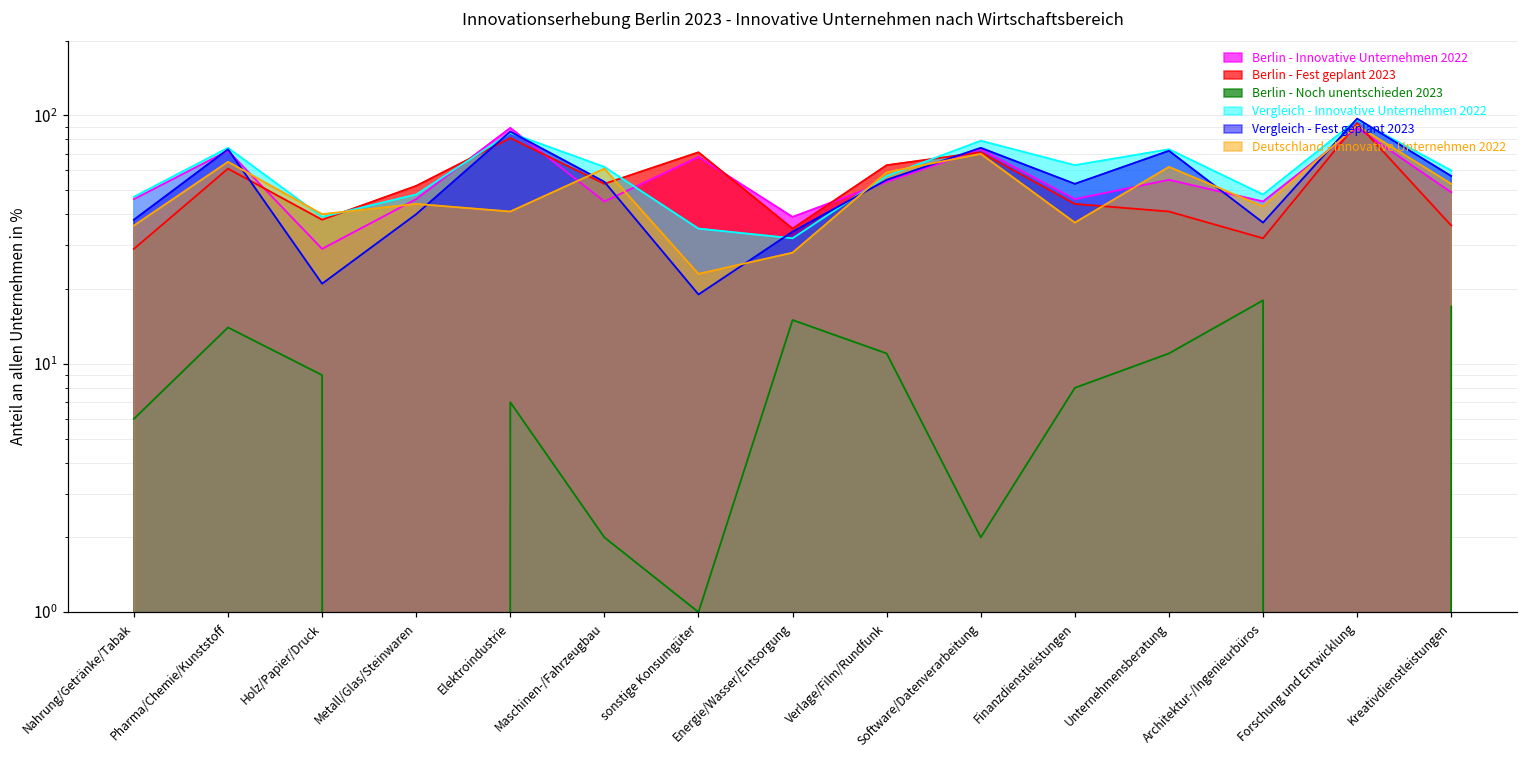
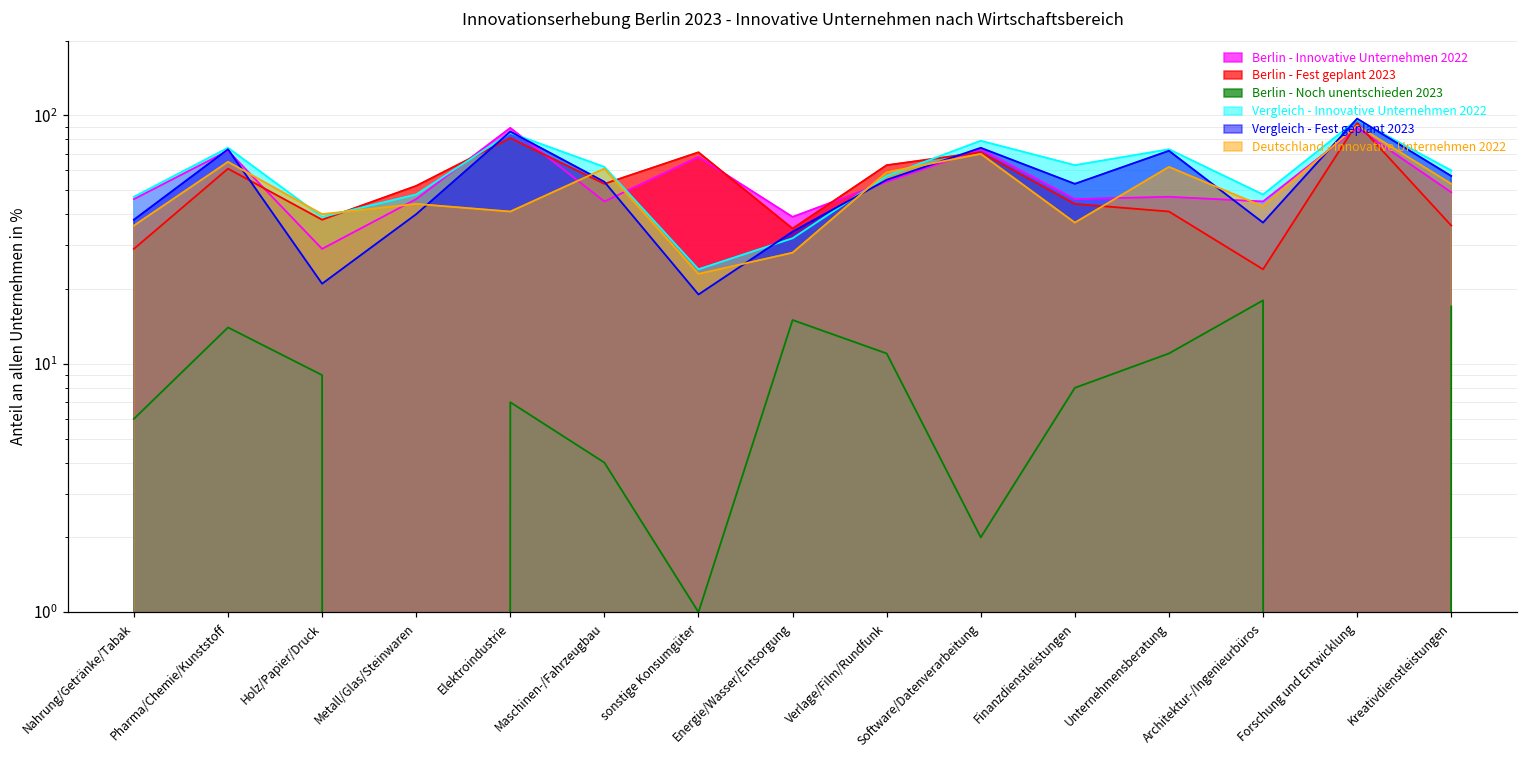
Berlin - Noch unentschieden 2023, Maschinen-/Fahrzeugbau: 2 -> 4
Vergleich - Innovative Unternehmen 2022, sonstige Konsumgüter: 35 -> 24
Berlin - Innovative Unternehmen 2022, Unternehmensberatung: 55 -> 47
Berlin - Fest geplant 2023, Architektur-/Ingenieurbüros: 32 -> 24
